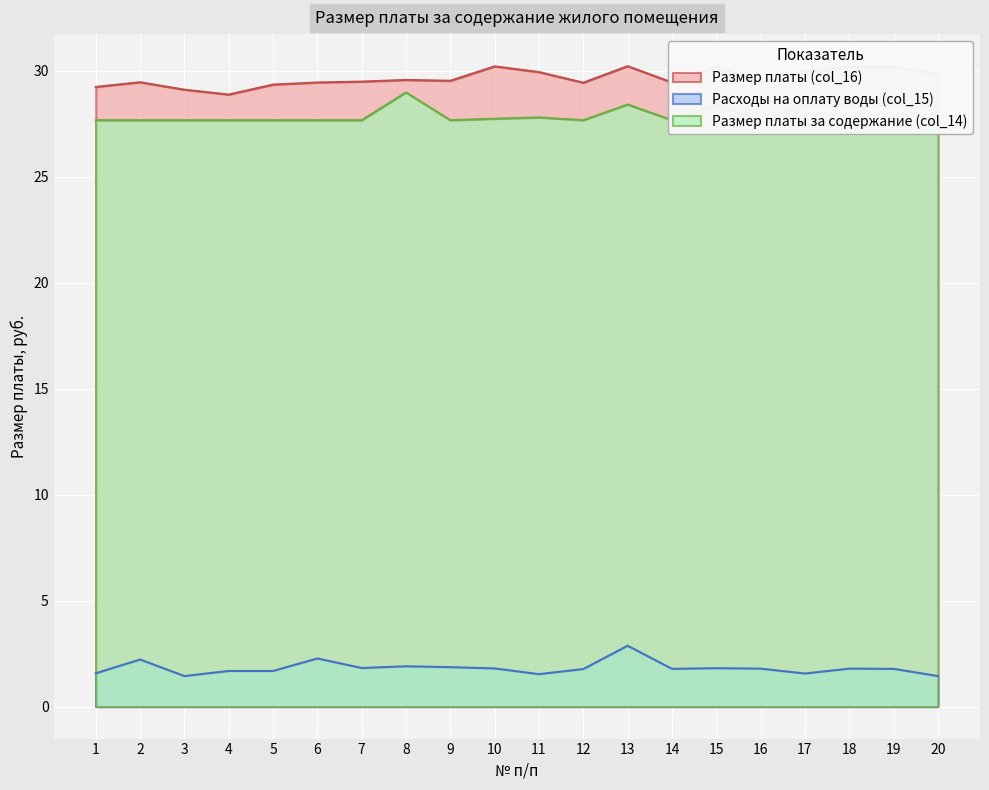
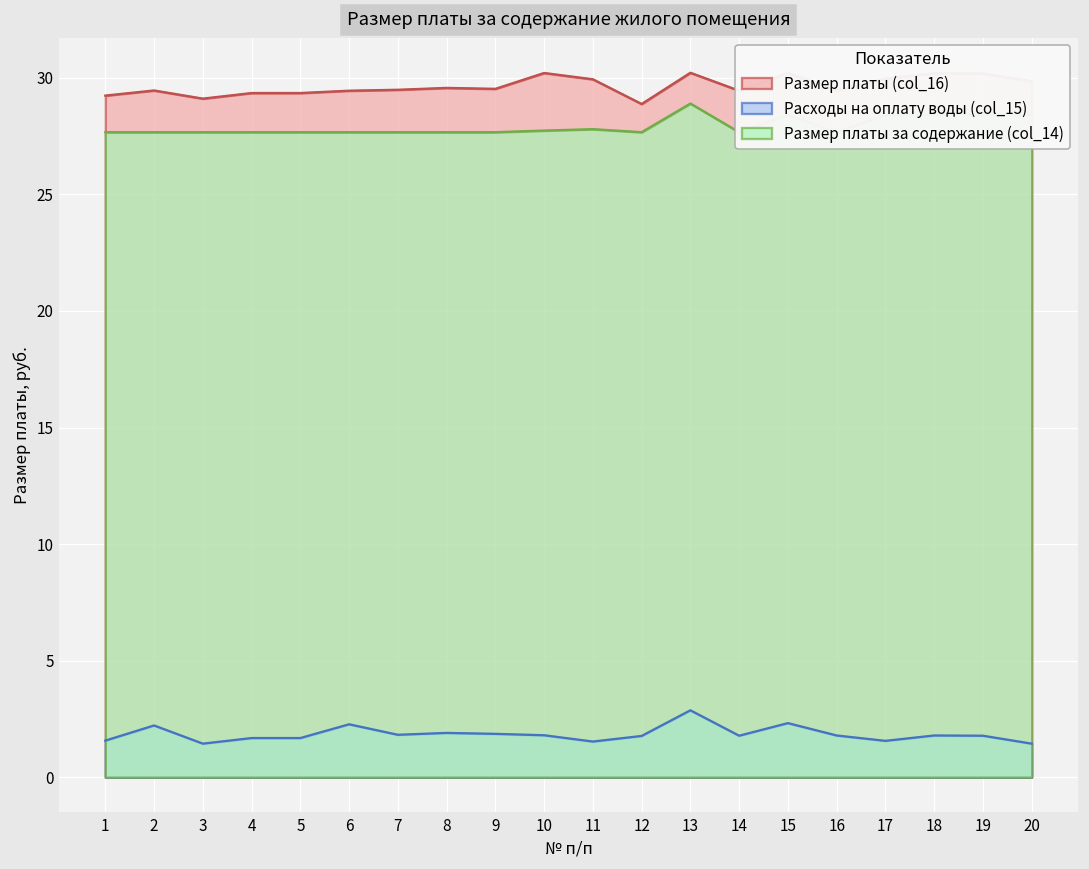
Размер платы (col_16), 4: 28.9 -> 29.4
Размер платы за содержание (col_14), 8: 29.0 -> 27.7
Размер платы (col_16), 12: 29.4 -> 28.9
Размер платы за содержание (col_14), 13: 28.4 -> 28.9
Расходы на оплату воды (col_15), 15: 1.8 -> 2.3
